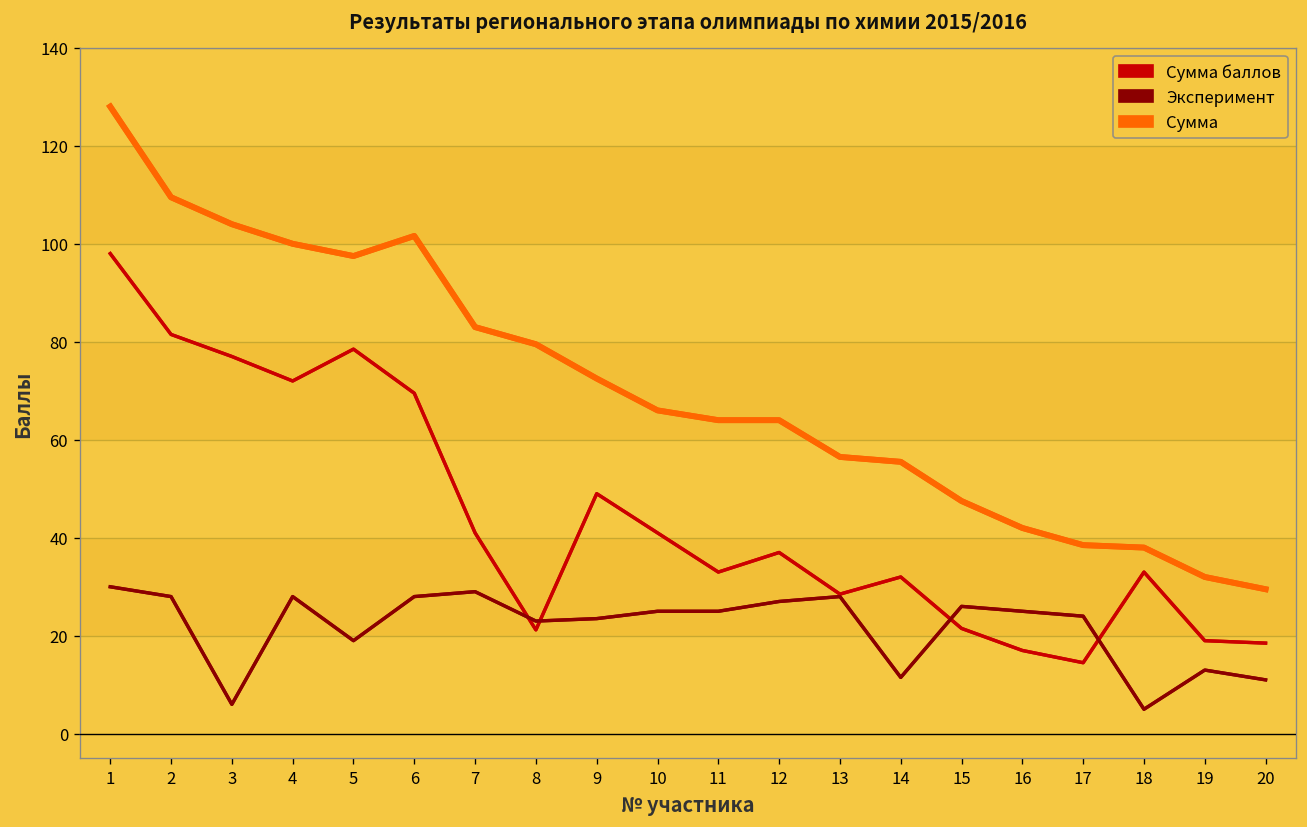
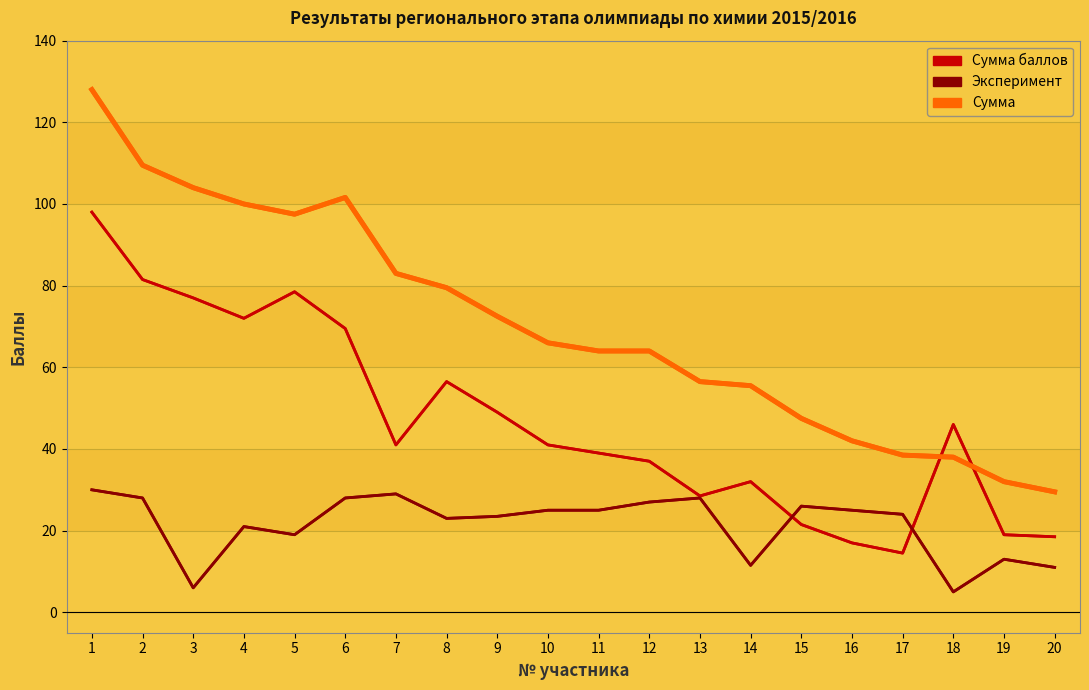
Эксперимент, 4: 28 -> 21
Сумма баллов, 8: 21 -> 57
Сумма баллов, 11: 33 -> 39
Сумма баллов, 18: 33 -> 46
